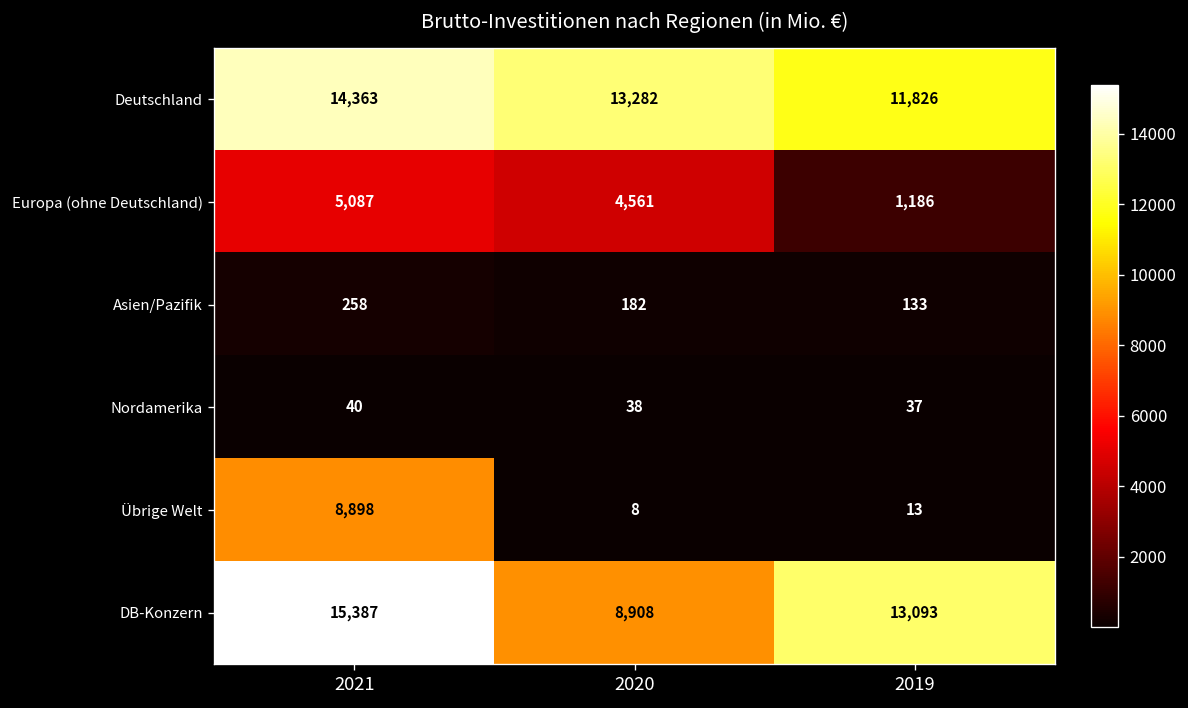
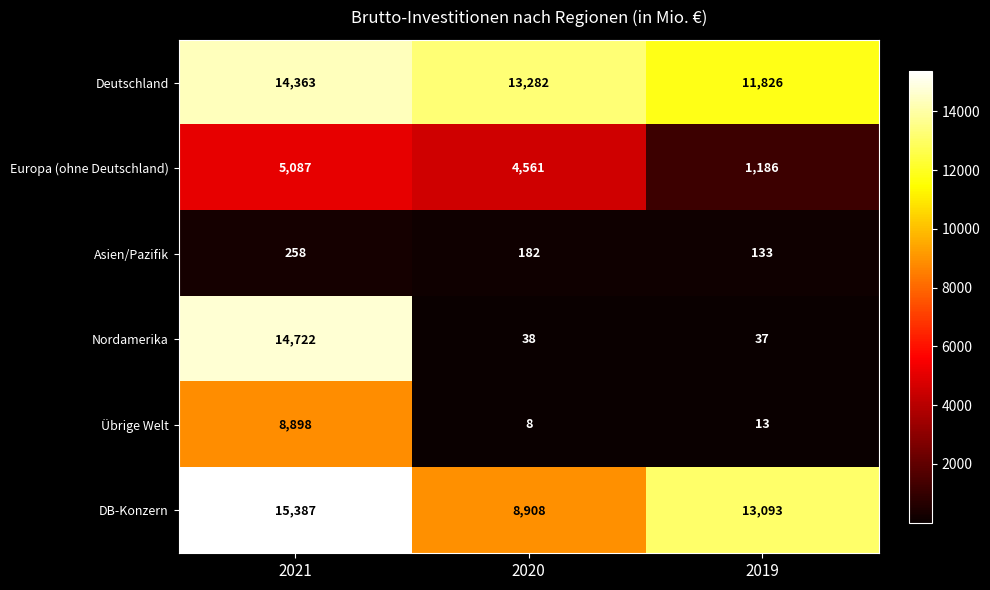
Nordamerika, 2021: 40 -> 14,722
